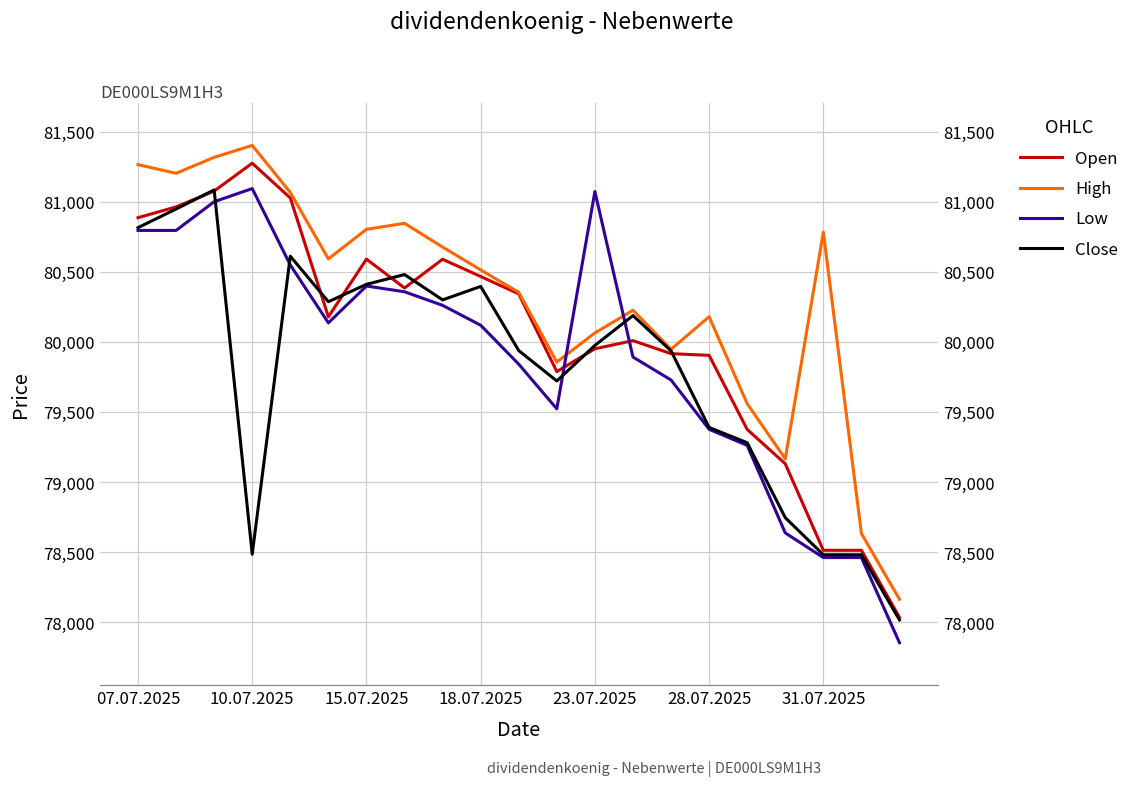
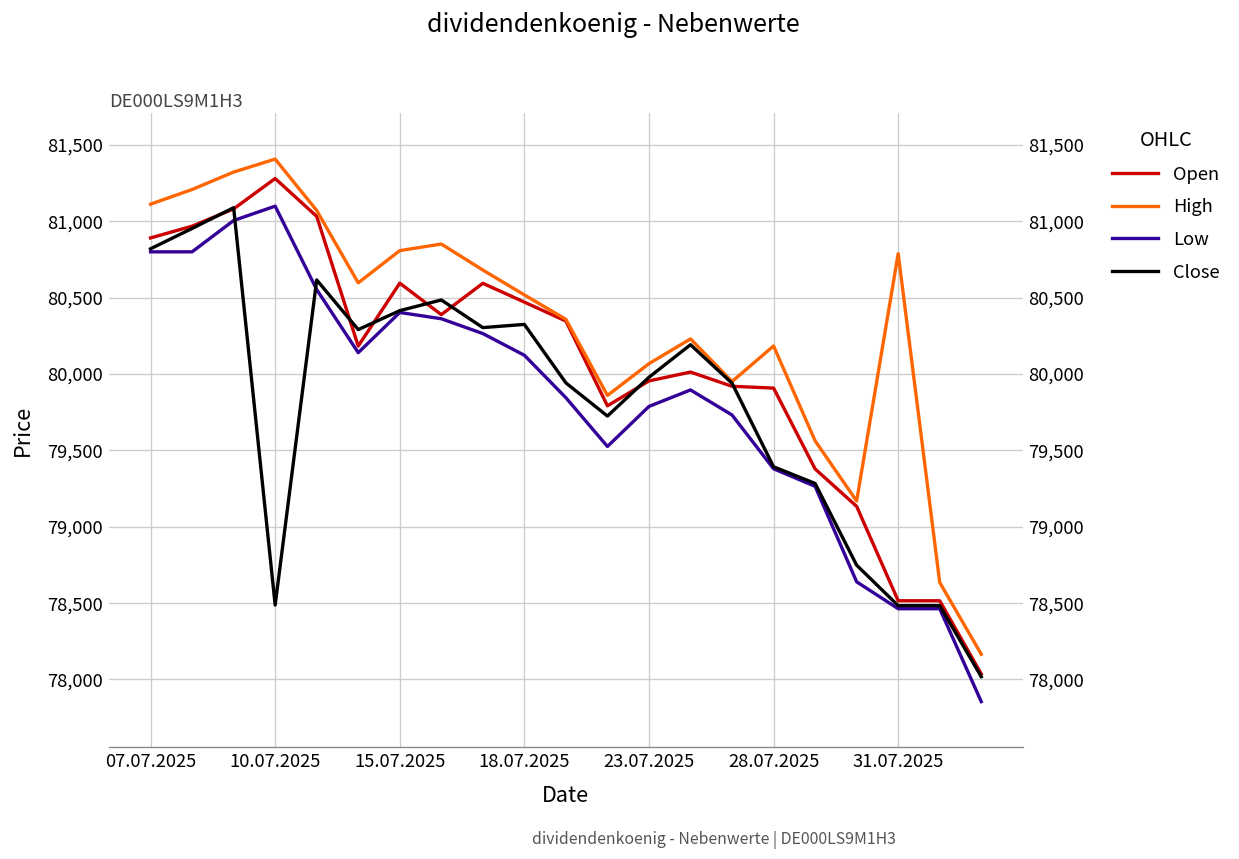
High, 07.07.2025: 81,270 -> 81,110
Close, 18.07.2025: 80,400 -> 80,320
Low, 23.07.2025: 81,080 -> 79,790
